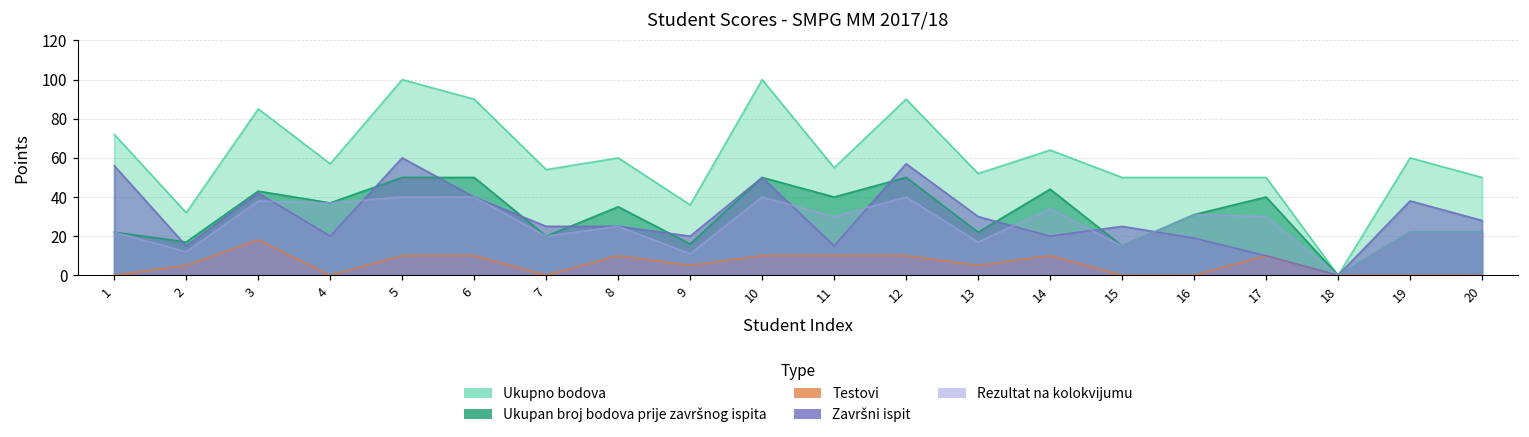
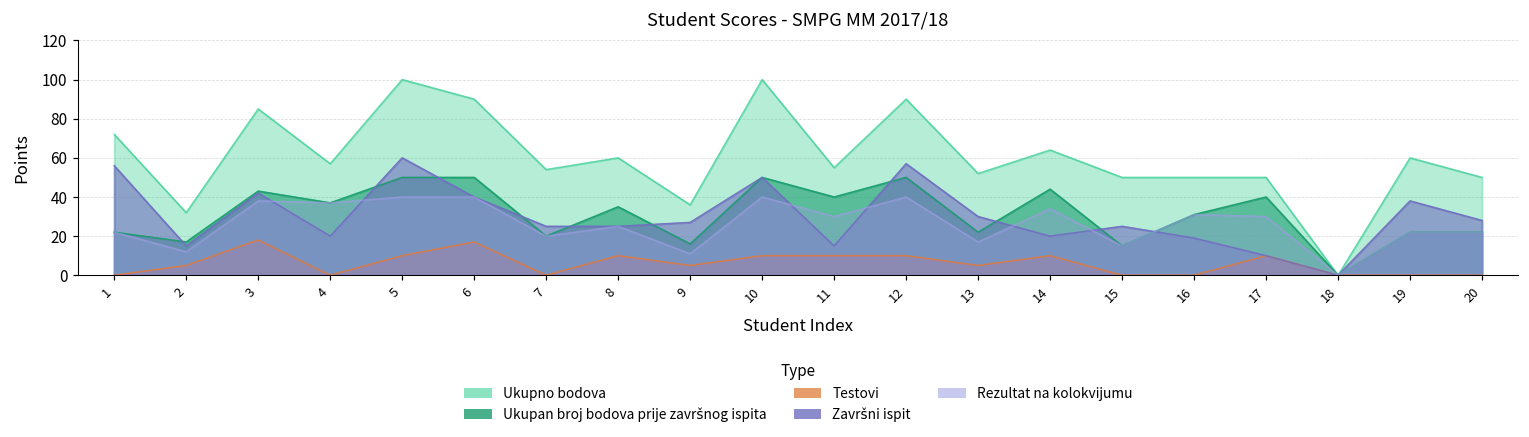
Testovi, 6: 10 -> 17
Završni ispit, 9: 20 -> 27
